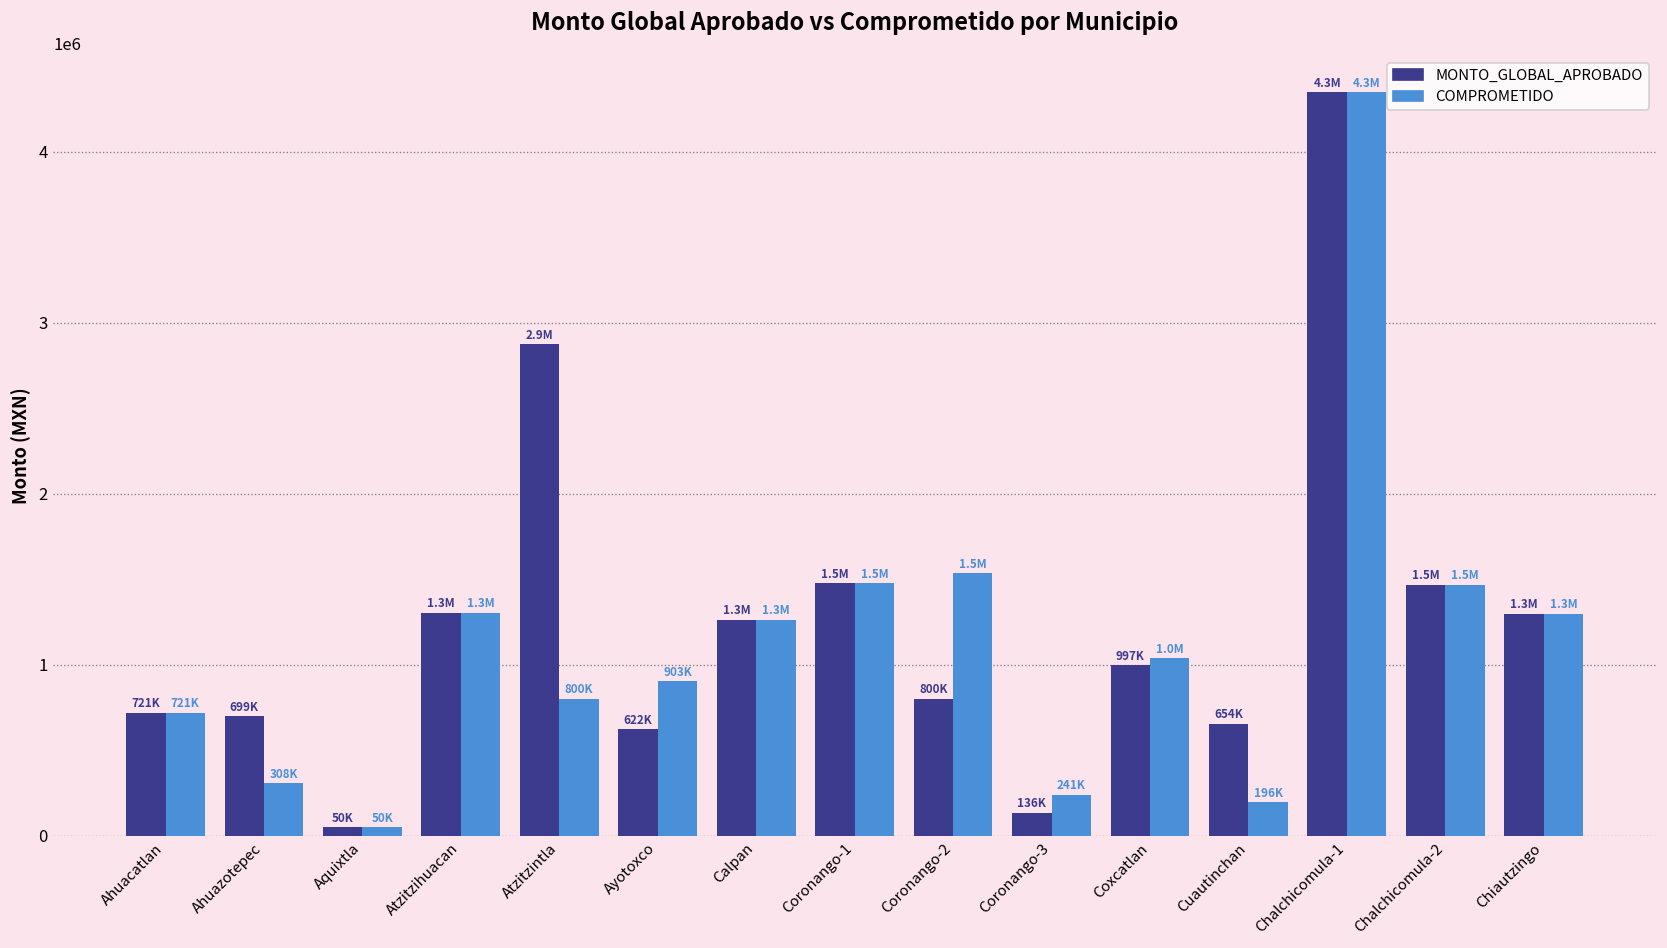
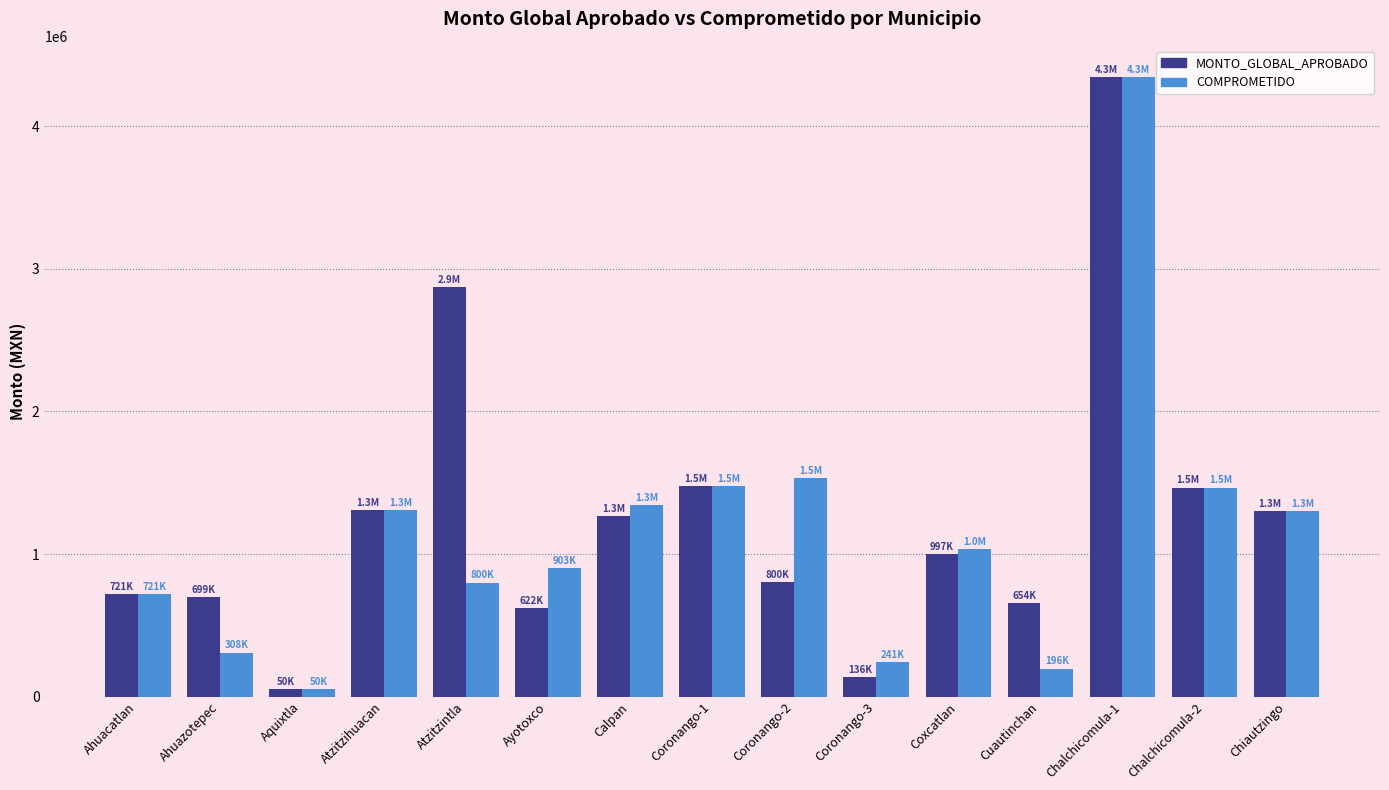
COMPROMETIDO, Calpan: 1260000 -> 1340000
